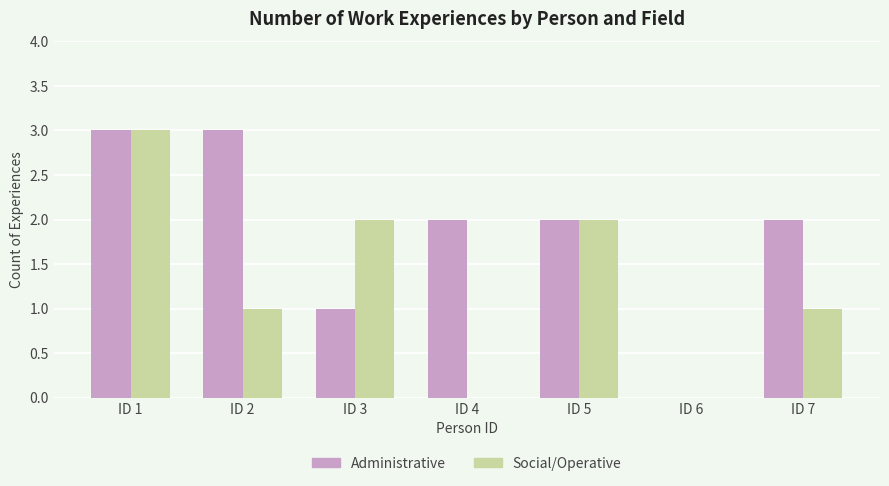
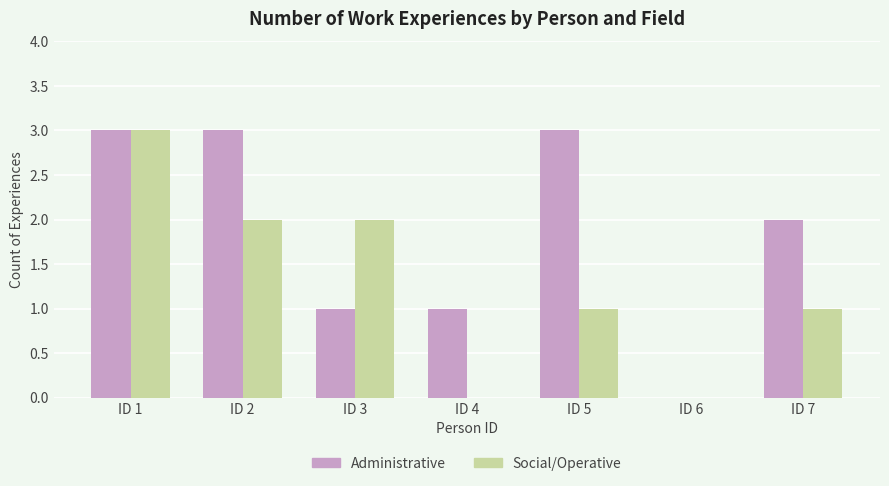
Social/Operative, ID 2: 1 -> 2
Administrative, ID 4: 2 -> 1
Administrative, ID 5: 2 -> 3
Social/Operative, ID 5: 2 -> 1
